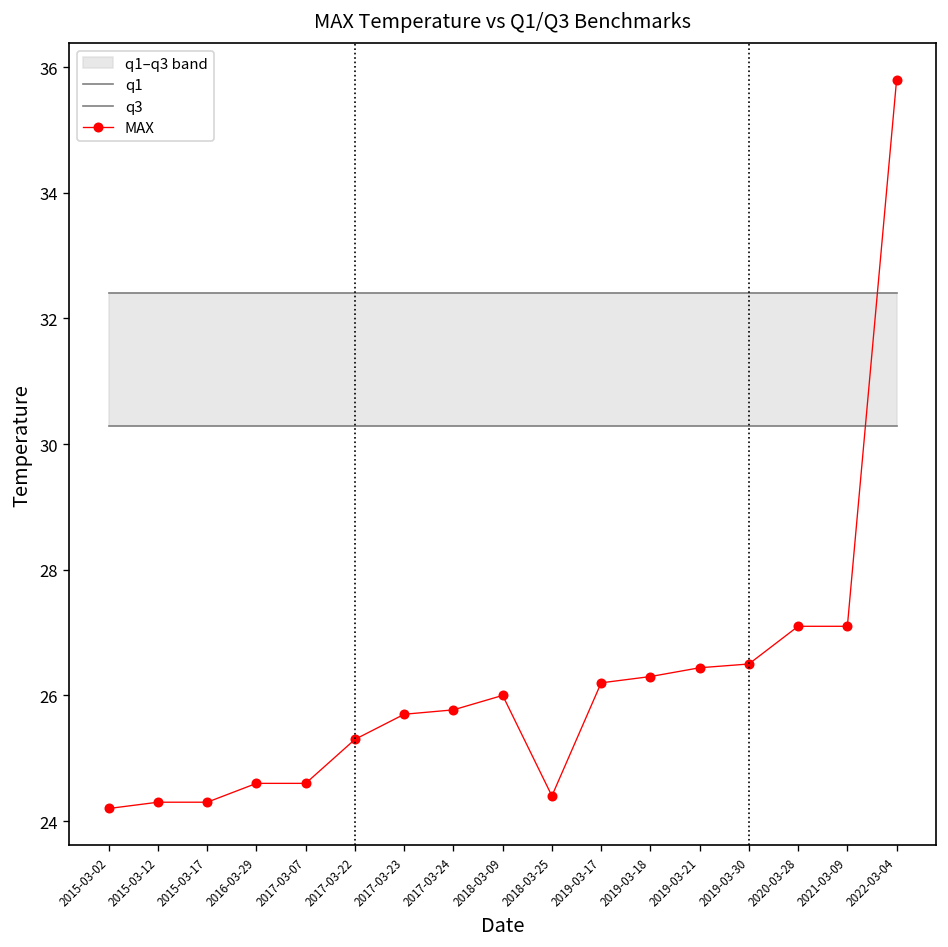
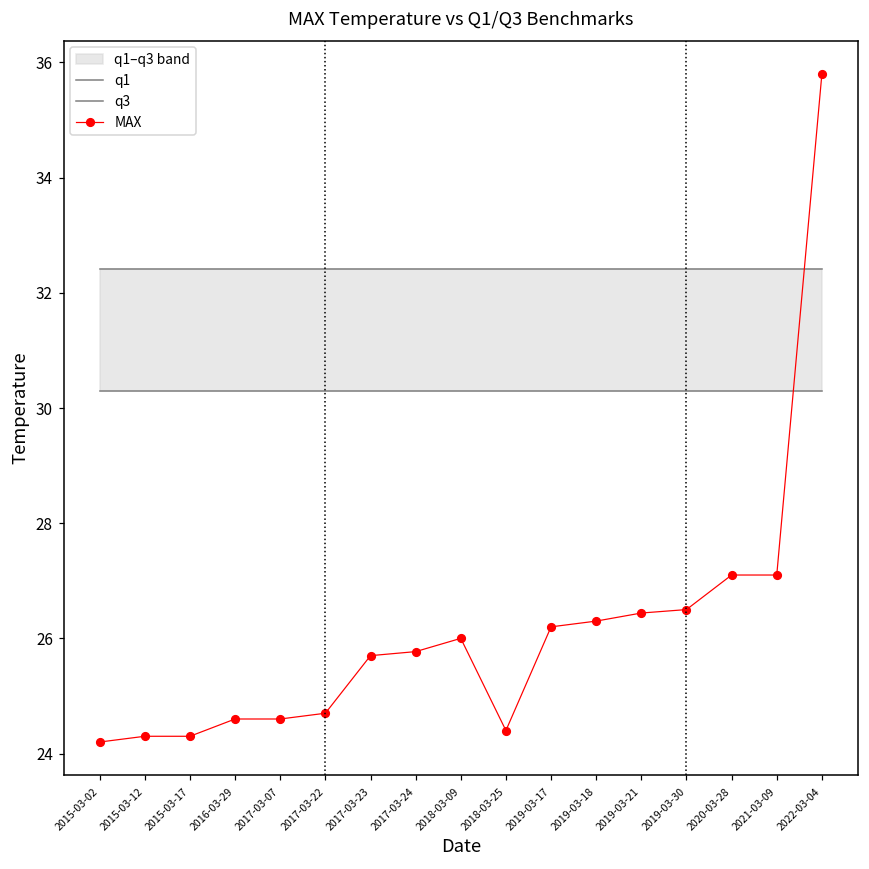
MAX, 2017-03-22: 25.3 -> 24.7
